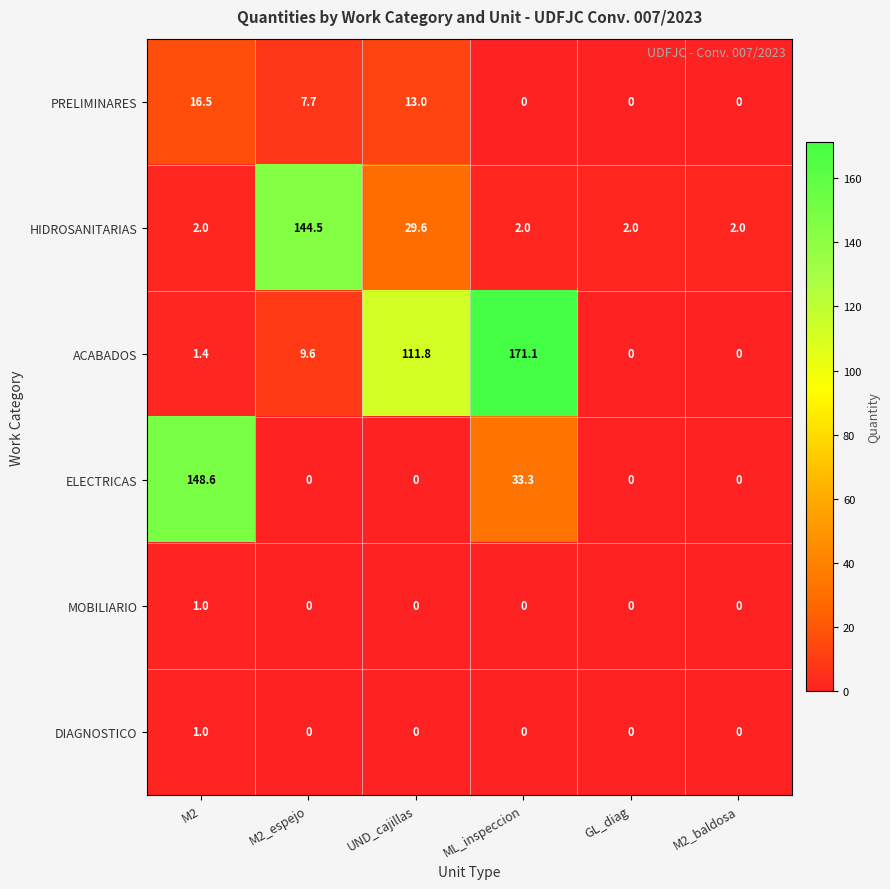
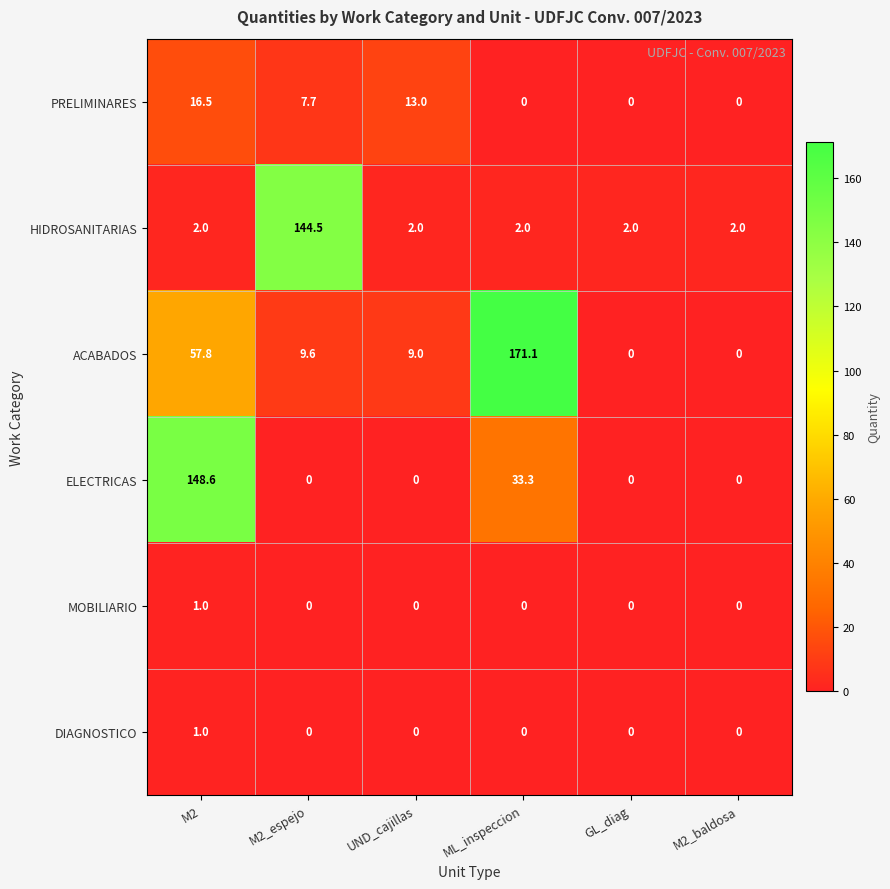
HIDROSANITARIAS, UND_cajillas: 29.6 -> 2.0
ACABADOS, M2: 1.4 -> 57.8
ACABADOS, UND_cajillas: 111.8 -> 9.0
